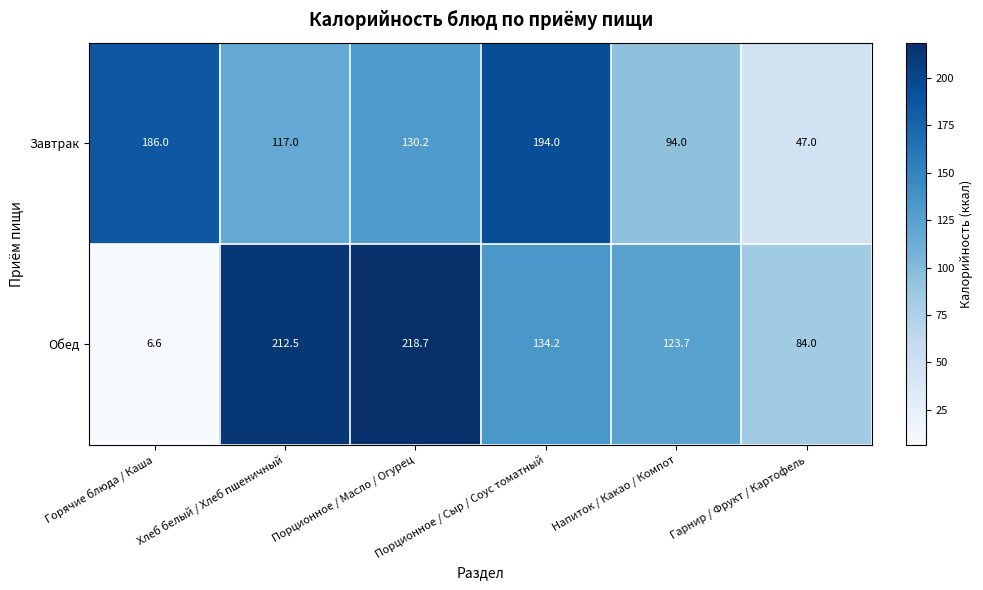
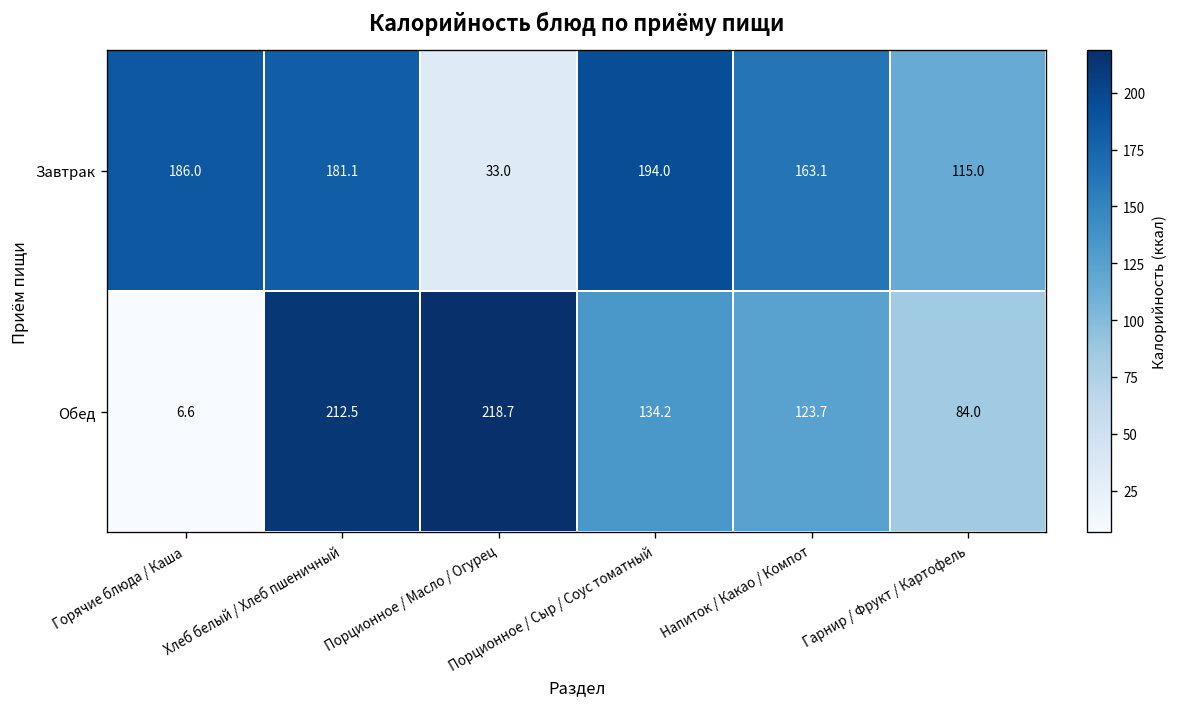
Завтрак, Хлеб белый / Хлеб пшеничный: 117.0 -> 181.1
Завтрак, Порционное / Масло / Огурец: 130.2 -> 33.0
Завтрак, Напиток / Какао / Компот: 94.0 -> 163.1
Завтрак, Гарнир / Фрукт / Картофель: 47.0 -> 115.0
